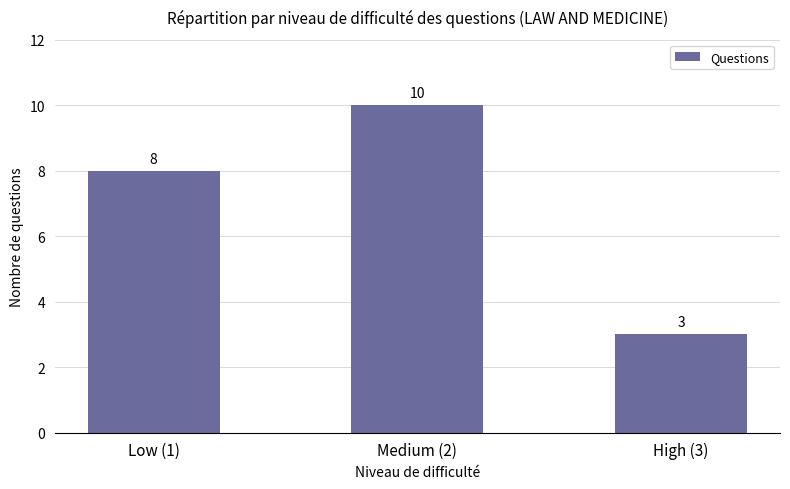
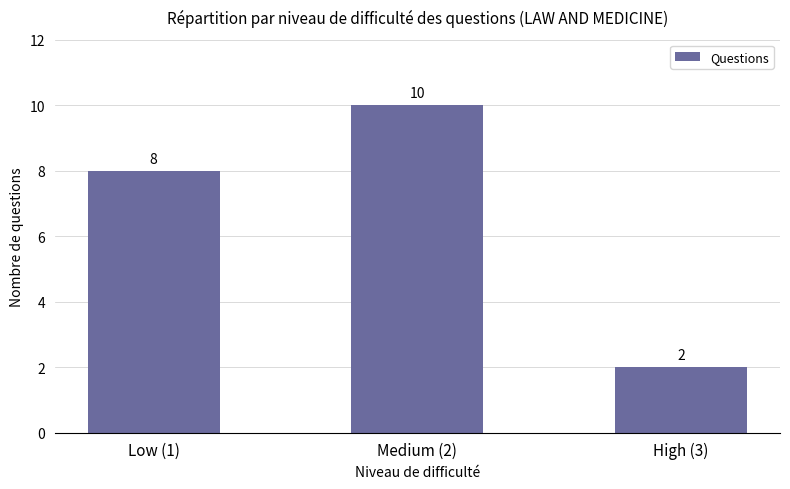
High (3): 3 -> 2
